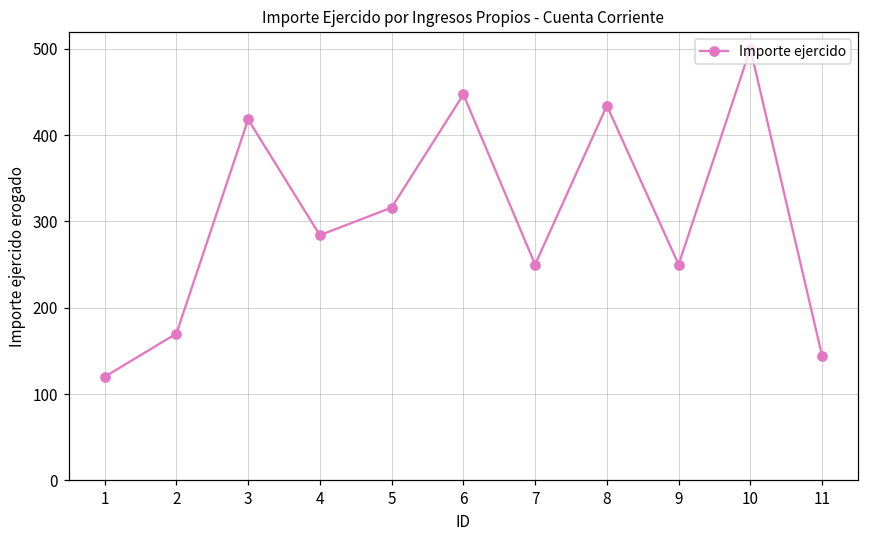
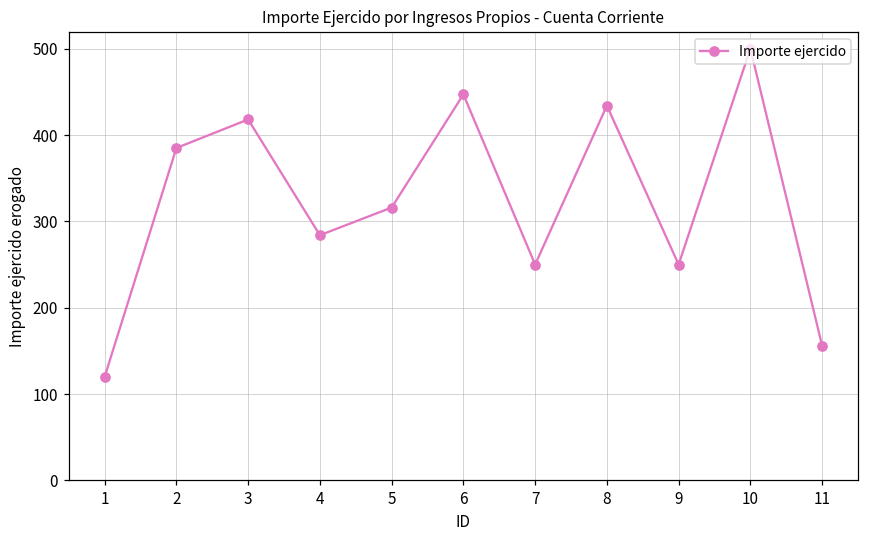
2: 170 -> 390
11: 140 -> 160
